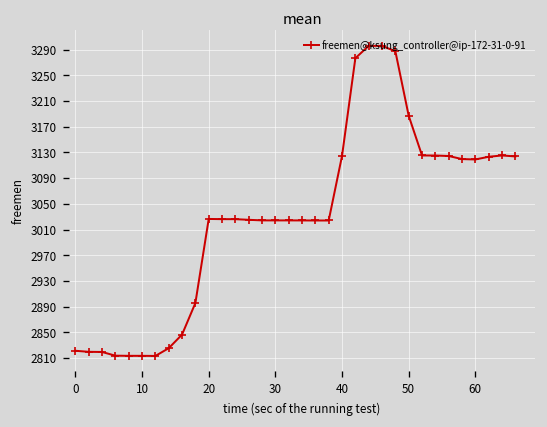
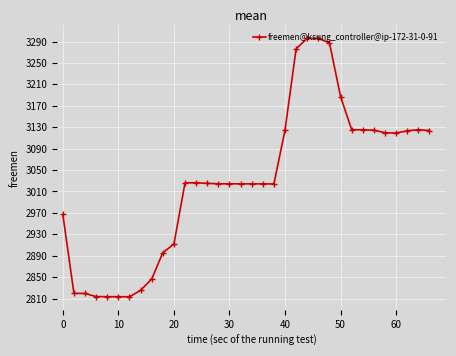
0: 2820 -> 2970
20: 3030 -> 2910
